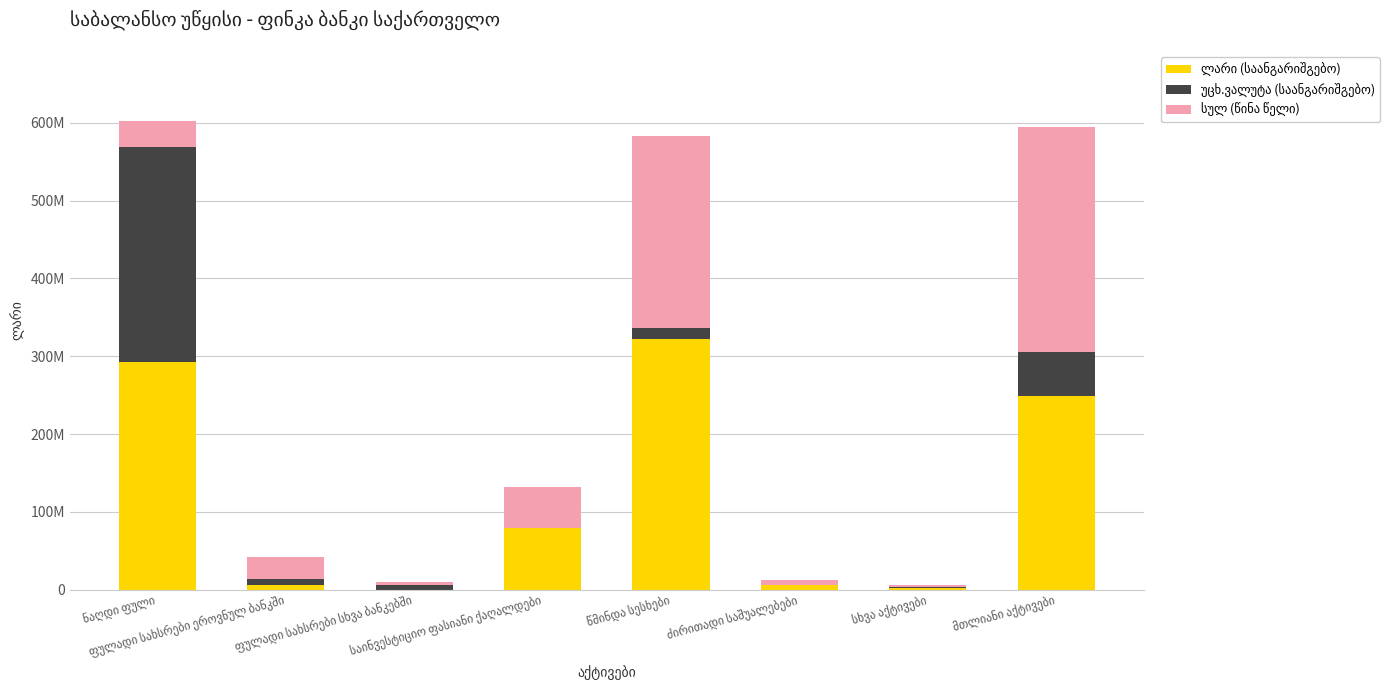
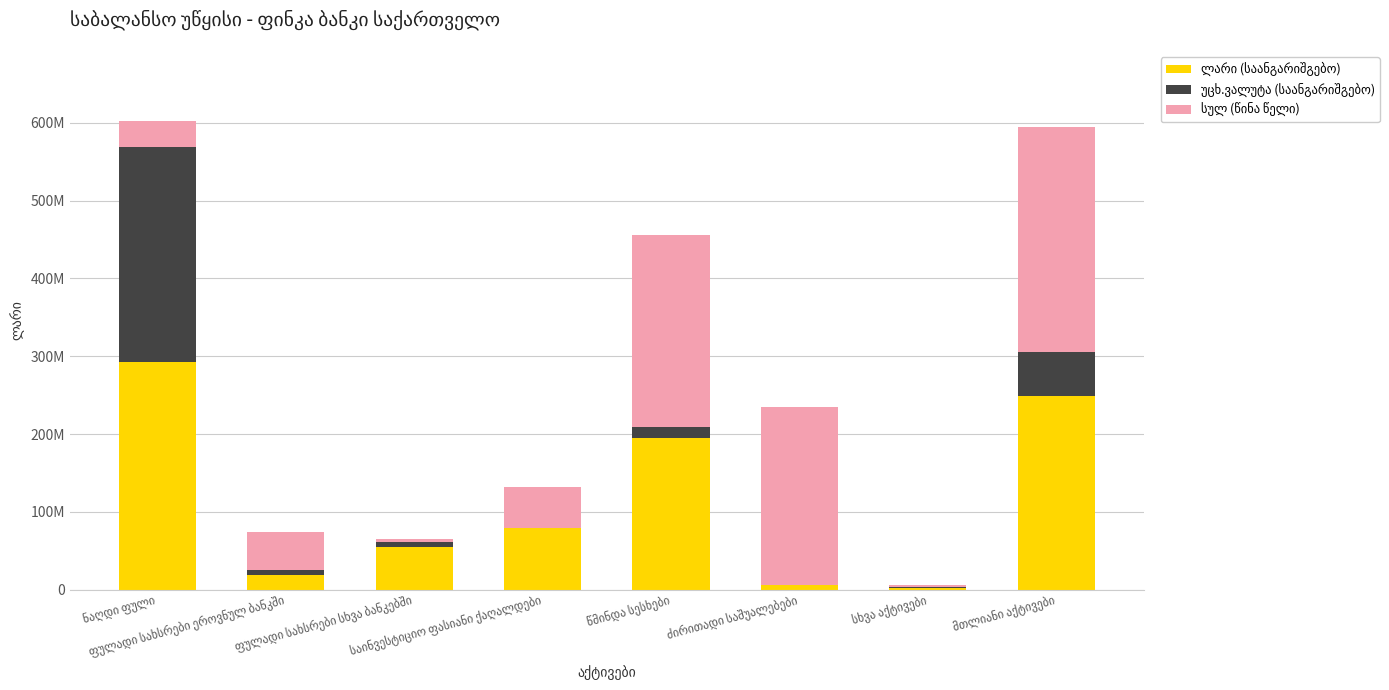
ლარი (საანგარიშგებო), ფულადი სახსრები ეროვნულ ბანკში: 10000000 -> 20000000
სულ (წინა წელი), ფულადი სახსრები ეროვნულ ბანკში: 30000000 -> 50000000
ლარი (საანგარიშგებო), ფულადი სახსრები სხვა ბანკებში: 0 -> 60000000
ლარი (საანგარიშგებო), წმინდა სესხები: 320000000 -> 190000000
სულ (წინა წელი), ძირითადი საშუალებები: 10000000 -> 230000000
